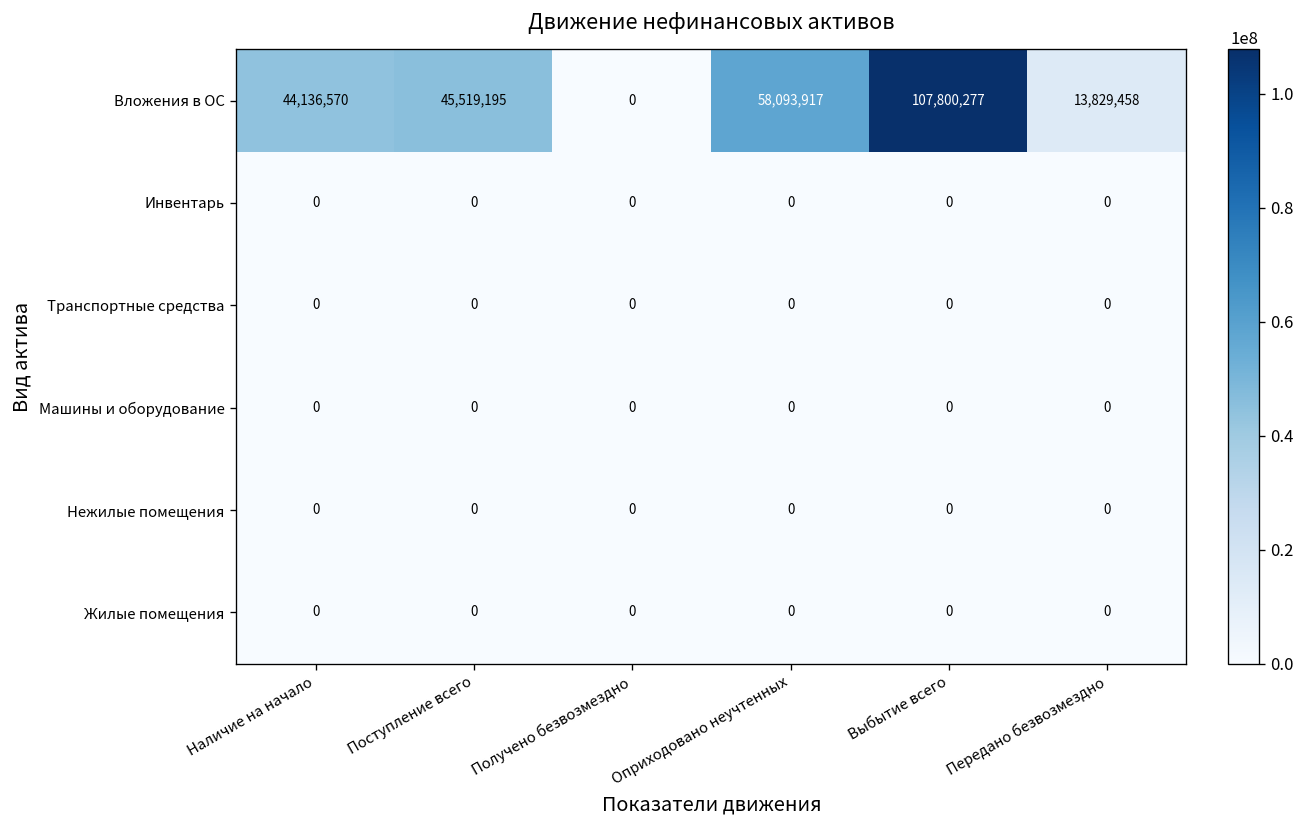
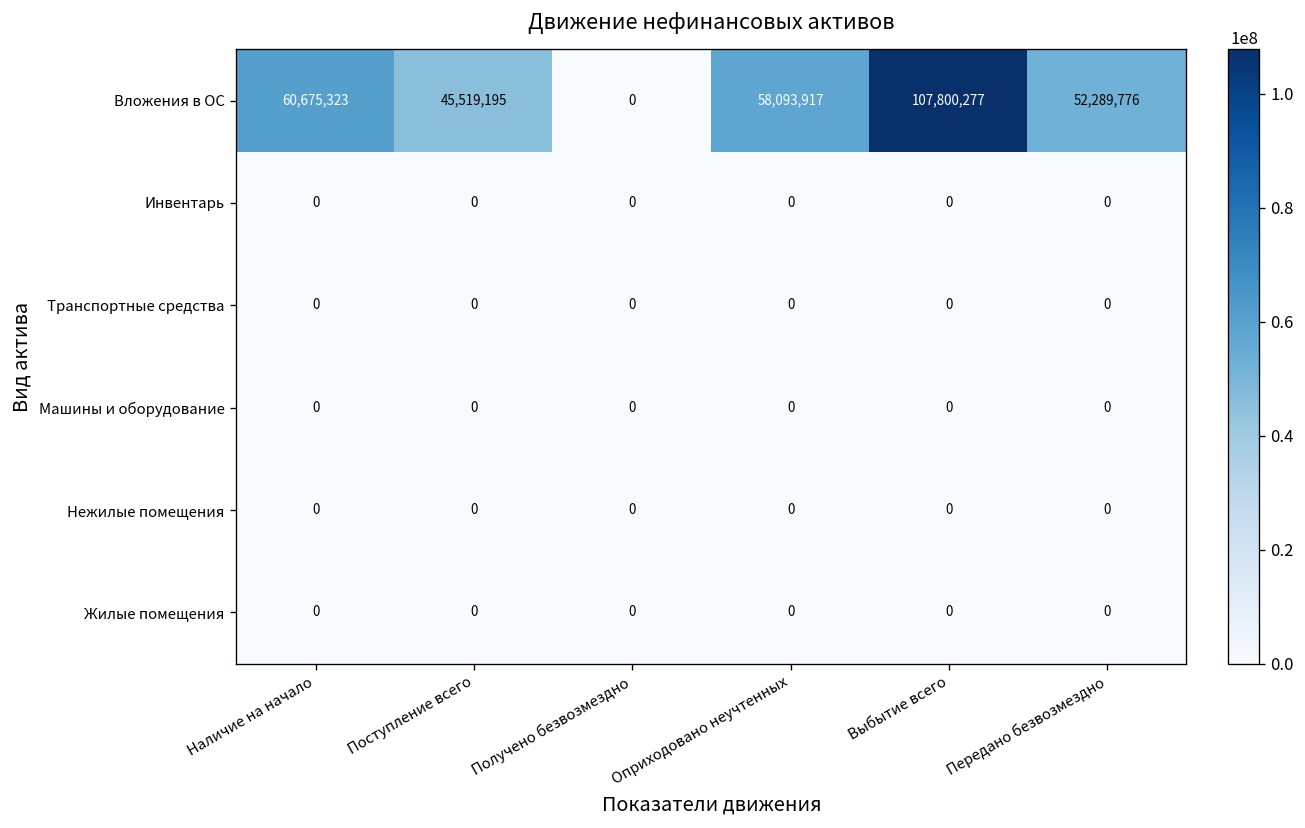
Вложения в ОС, Наличие на начало: 44,136,570 -> 60,675,323
Вложения в ОС, Передано безвозмездно: 13,829,458 -> 52,289,776
